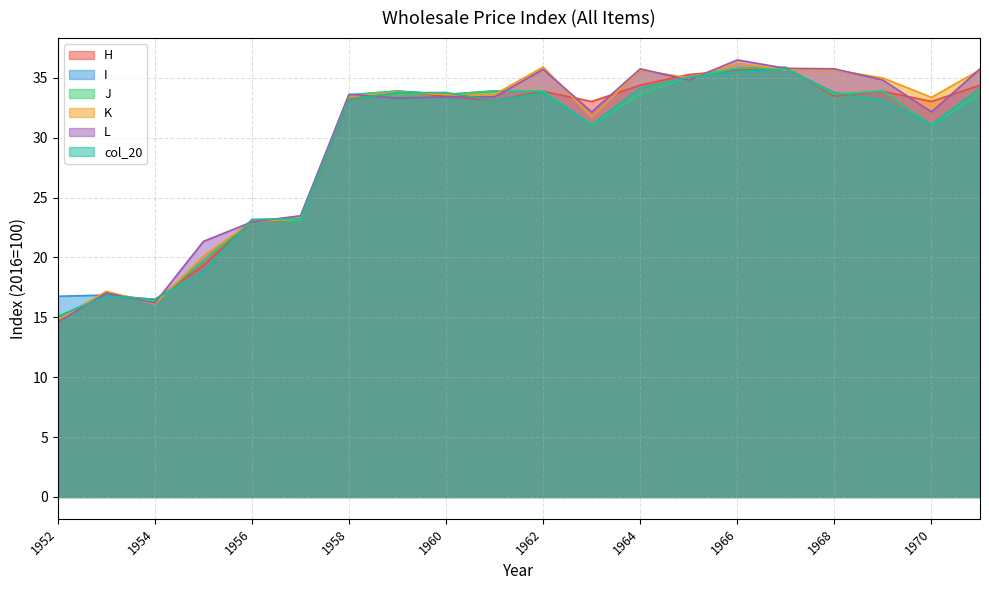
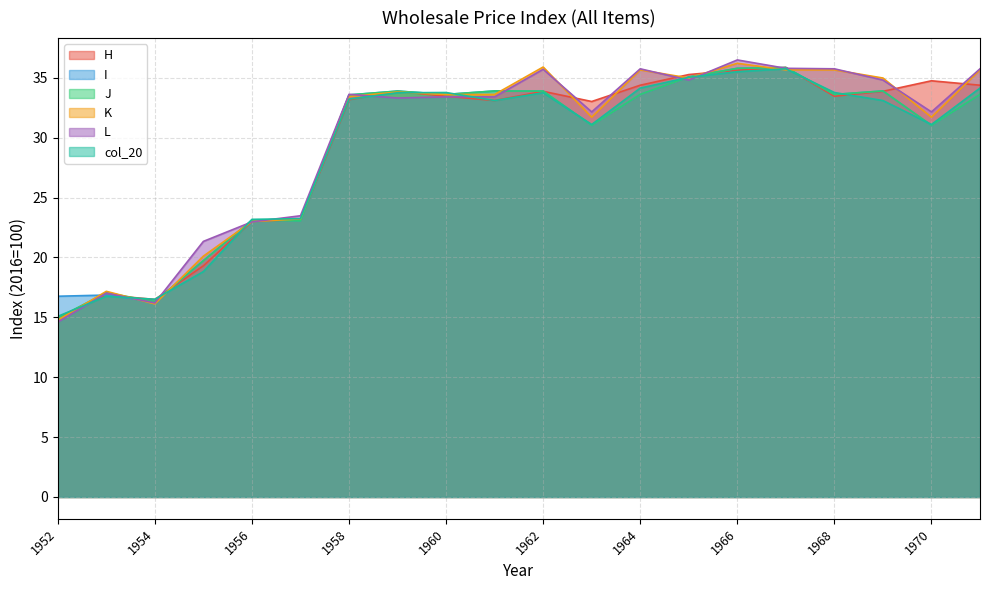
H, 1970: 33.0 -> 34.8
K, 1970: 33.4 -> 31.7
